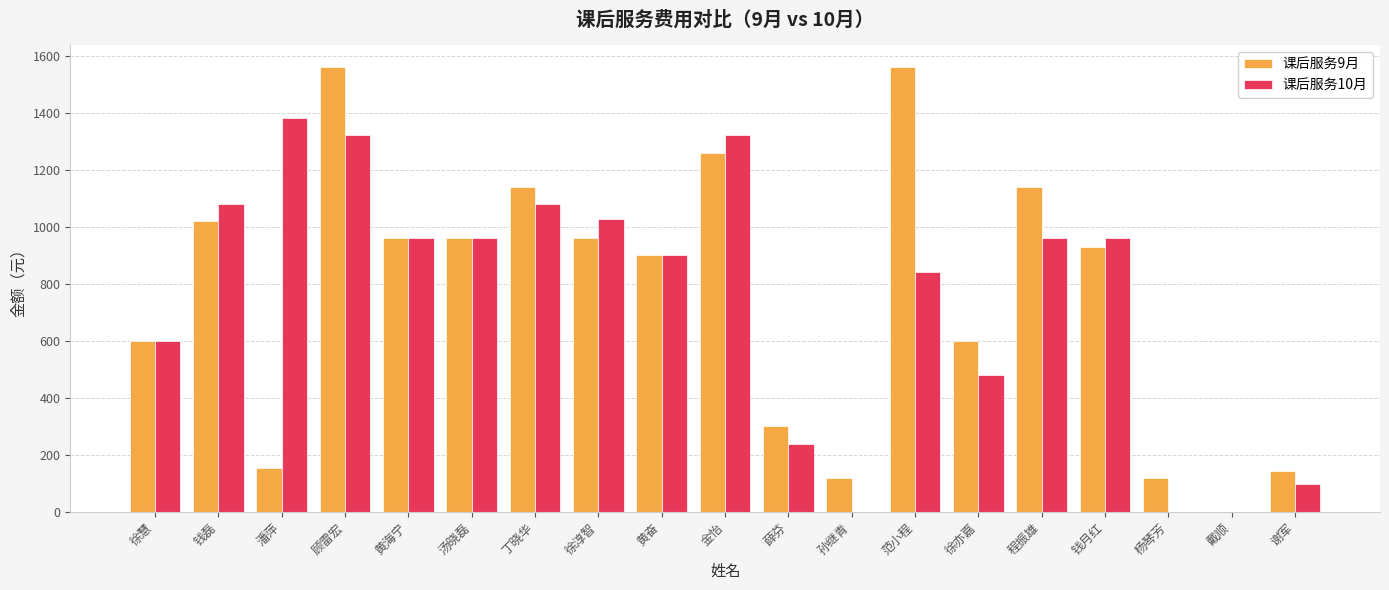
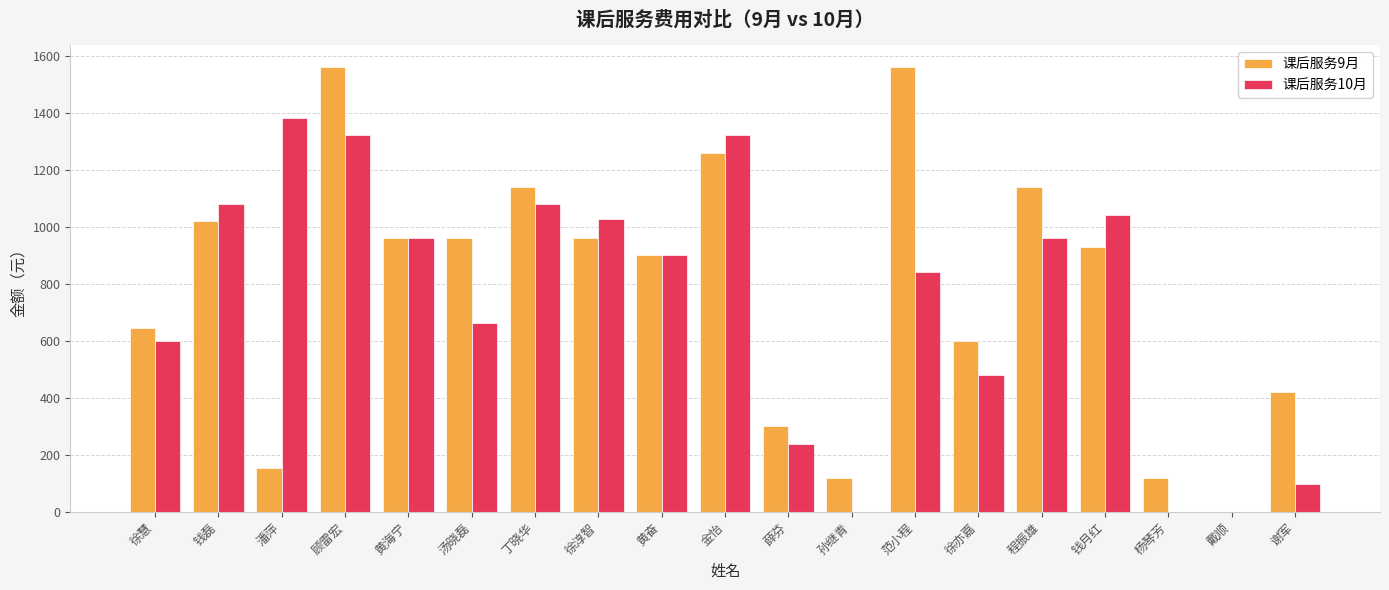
课后服务9月, 徐慧: 600 -> 650
课后服务10月, 汤晓磊: 960 -> 660
课后服务10月, 钱月红: 960 -> 1040
课后服务9月, 谢军: 150 -> 420
